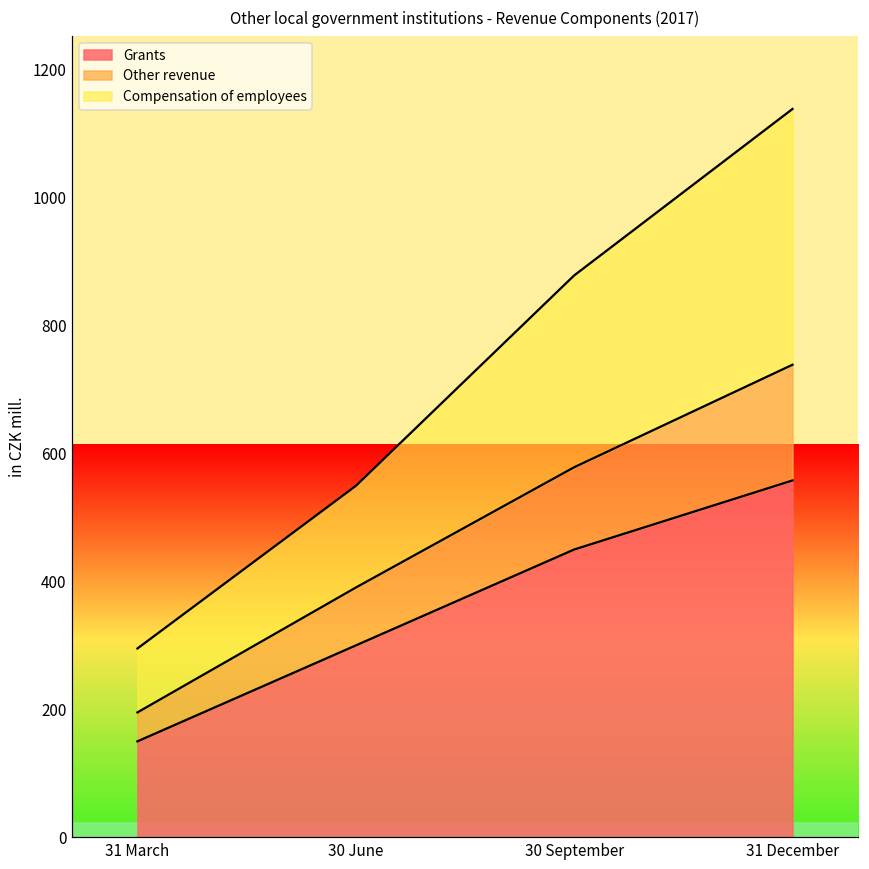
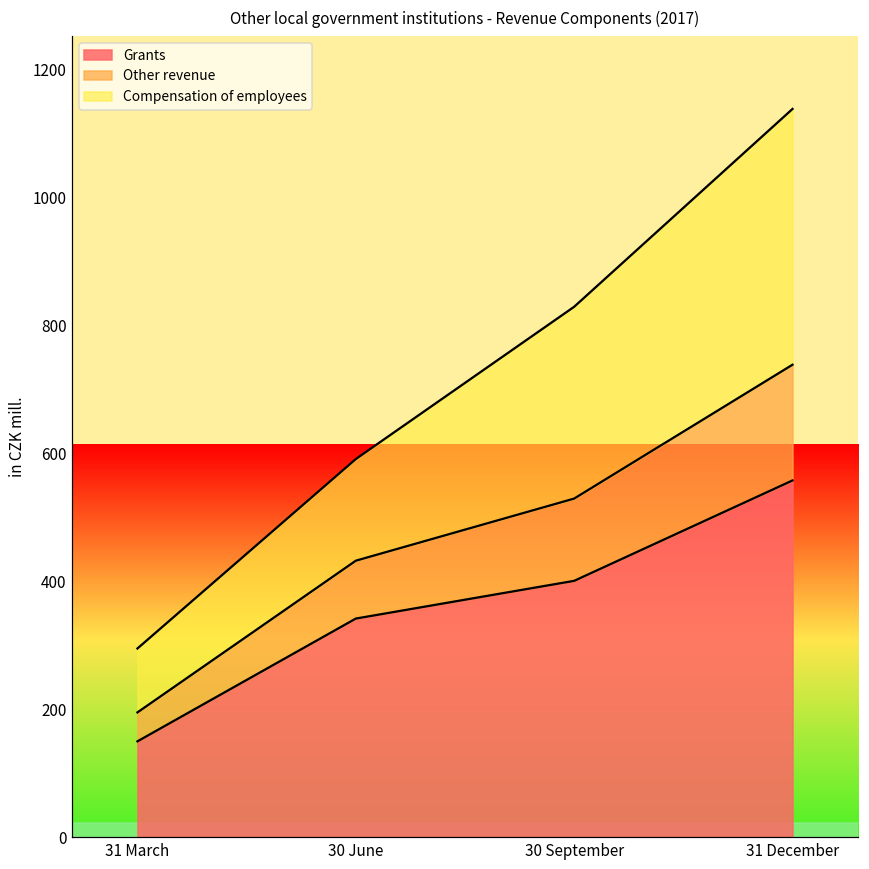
Grants, 30 June: 300 -> 340
Grants, 30 September: 450 -> 400
